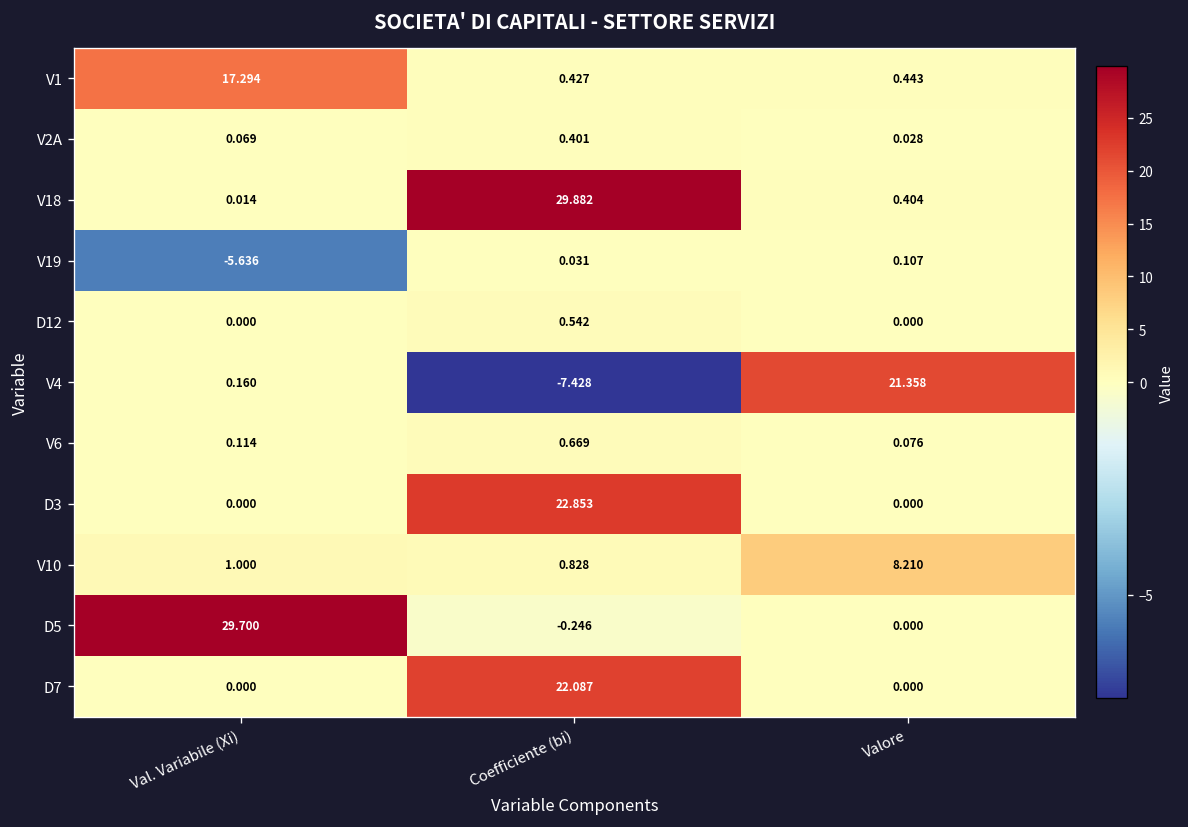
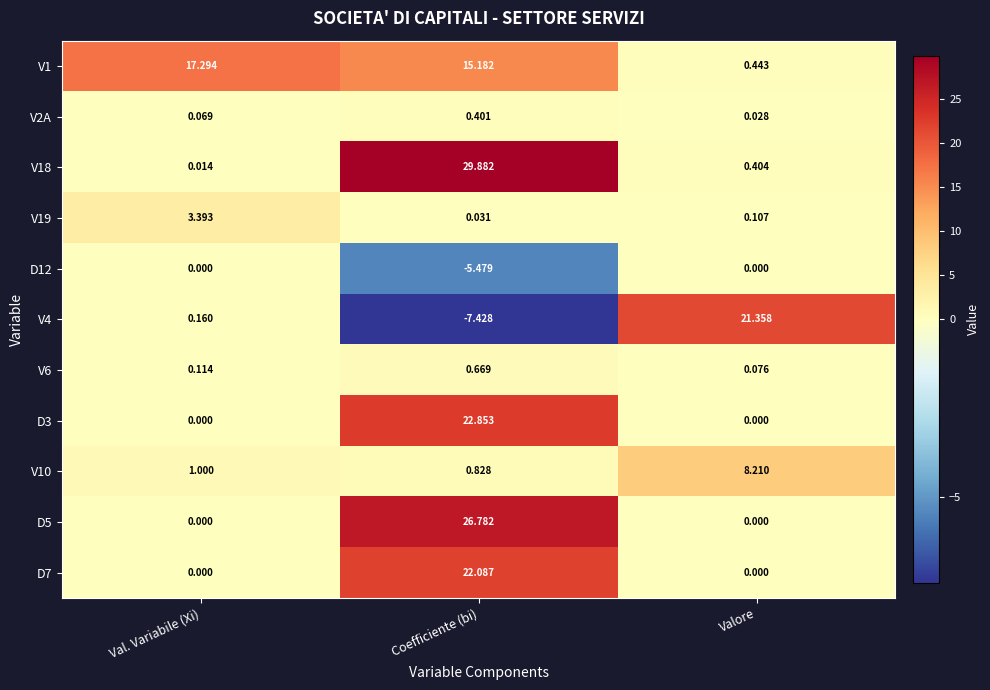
V1, Coefficiente (bi): 0.427 -> 15.182
V19, Val. Variabile (Xi): -5.636 -> 3.393
D12, Coefficiente (bi): 0.542 -> -5.479
D5, Val. Variabile (Xi): 29.700 -> 0.000
D5, Coefficiente (bi): -0.246 -> 26.782
